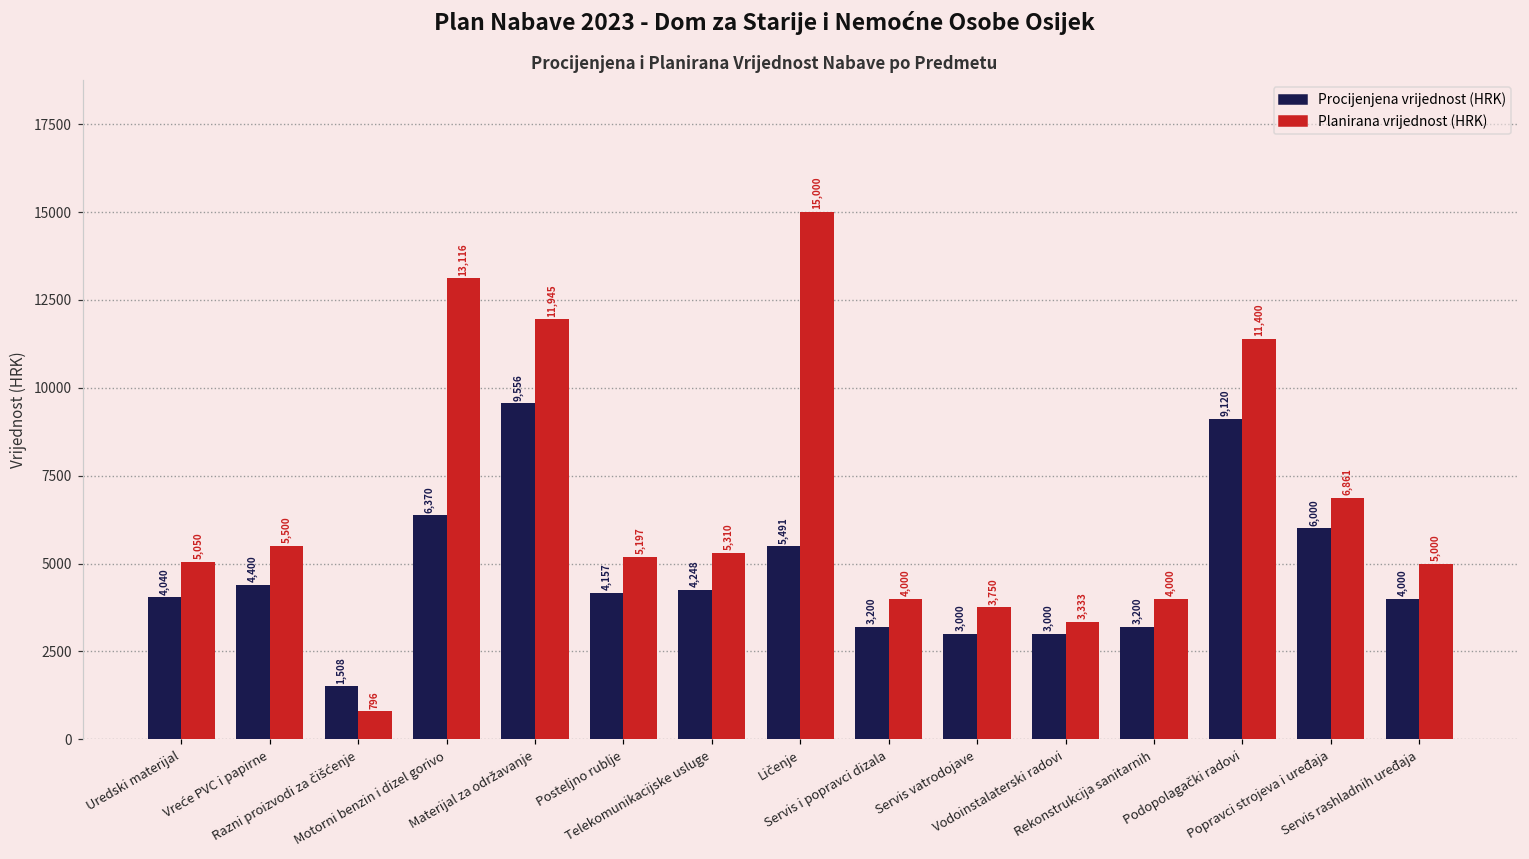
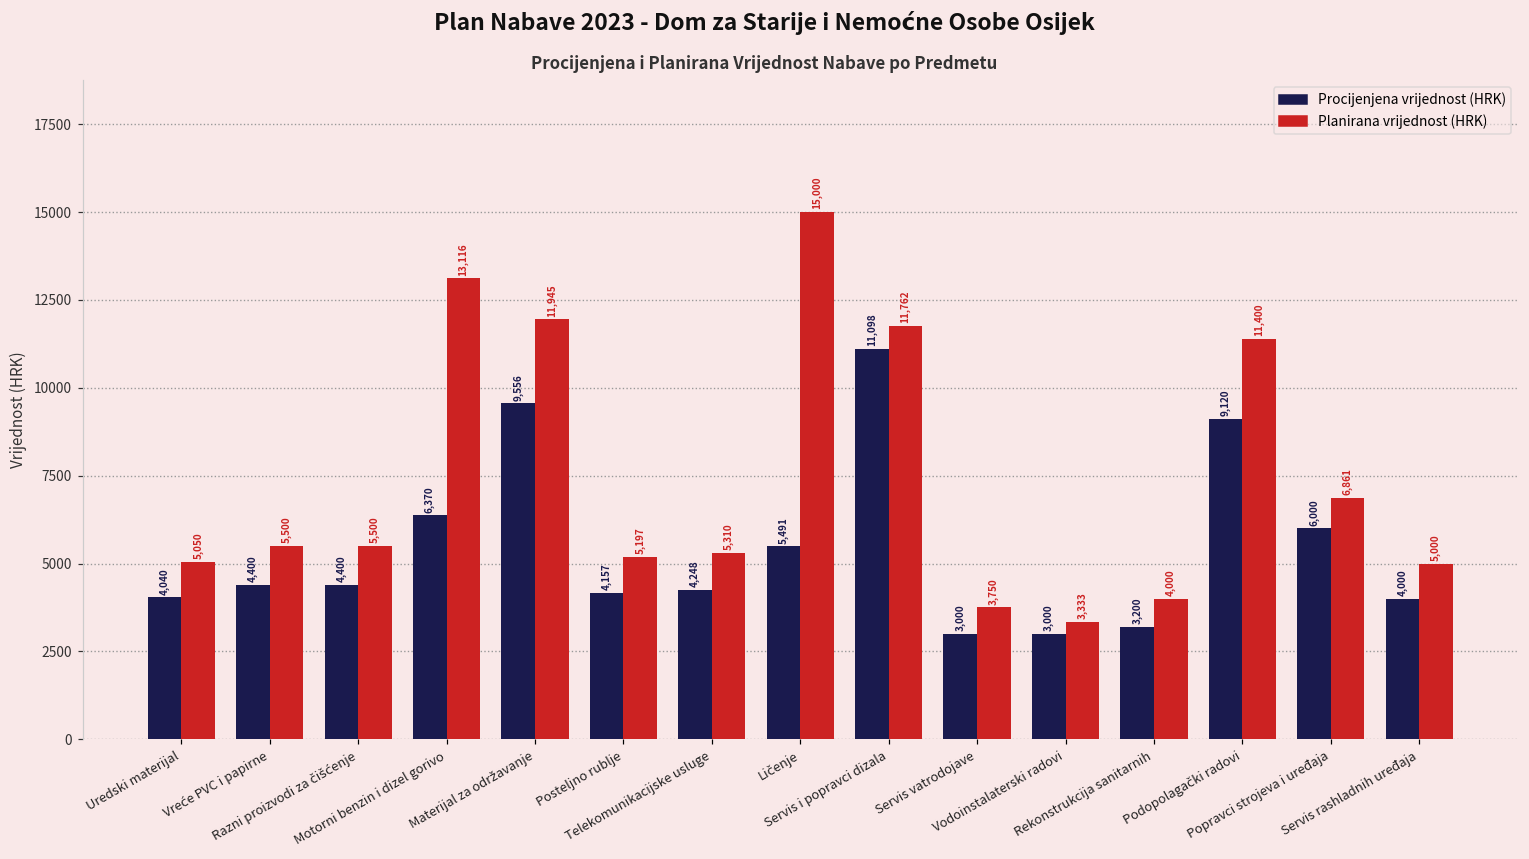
Procijenjena vrijednost (HRK), Razni proizvodi za čišćenje: 1,508 -> 4,400
Planirana vrijednost (HRK), Razni proizvodi za čišćenje: 796 -> 5,500
Procijenjena vrijednost (HRK), Servis i popravci dizala: 3,200 -> 11,098
Planirana vrijednost (HRK), Servis i popravci dizala: 4,000 -> 11,762
